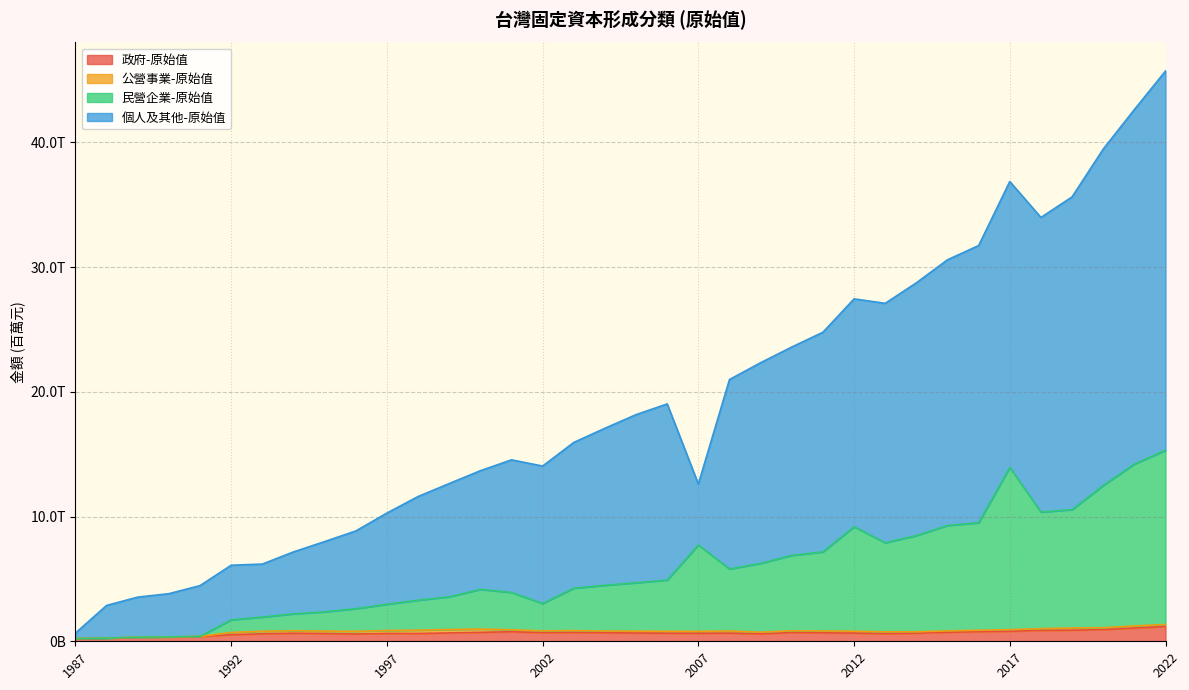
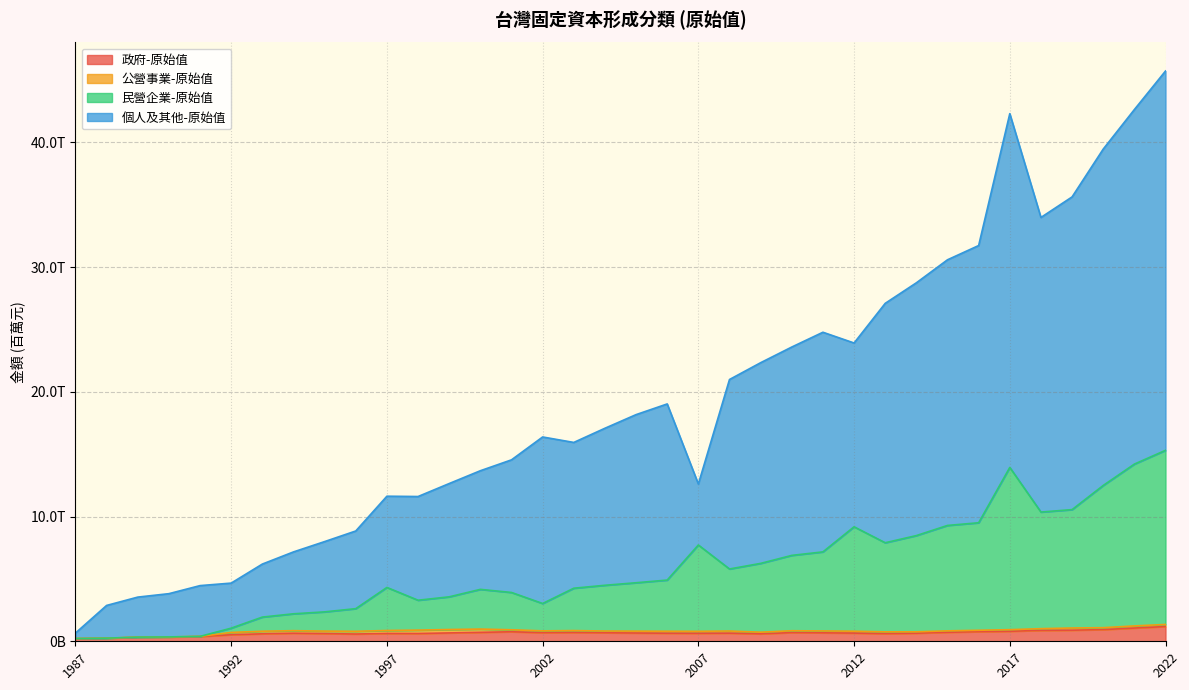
民營企業-原始值, 1992: 1.0T -> 0.3T
個人及其他-原始值, 1992: 4.4T -> 3.6T
民營企業-原始值, 1997: 2.1T -> 3.5T
個人及其他-原始值, 2002: 11.0T -> 13.4T
個人及其他-原始值, 2012: 18.3T -> 14.7T
個人及其他-原始值, 2017: 22.9T -> 28.4T
